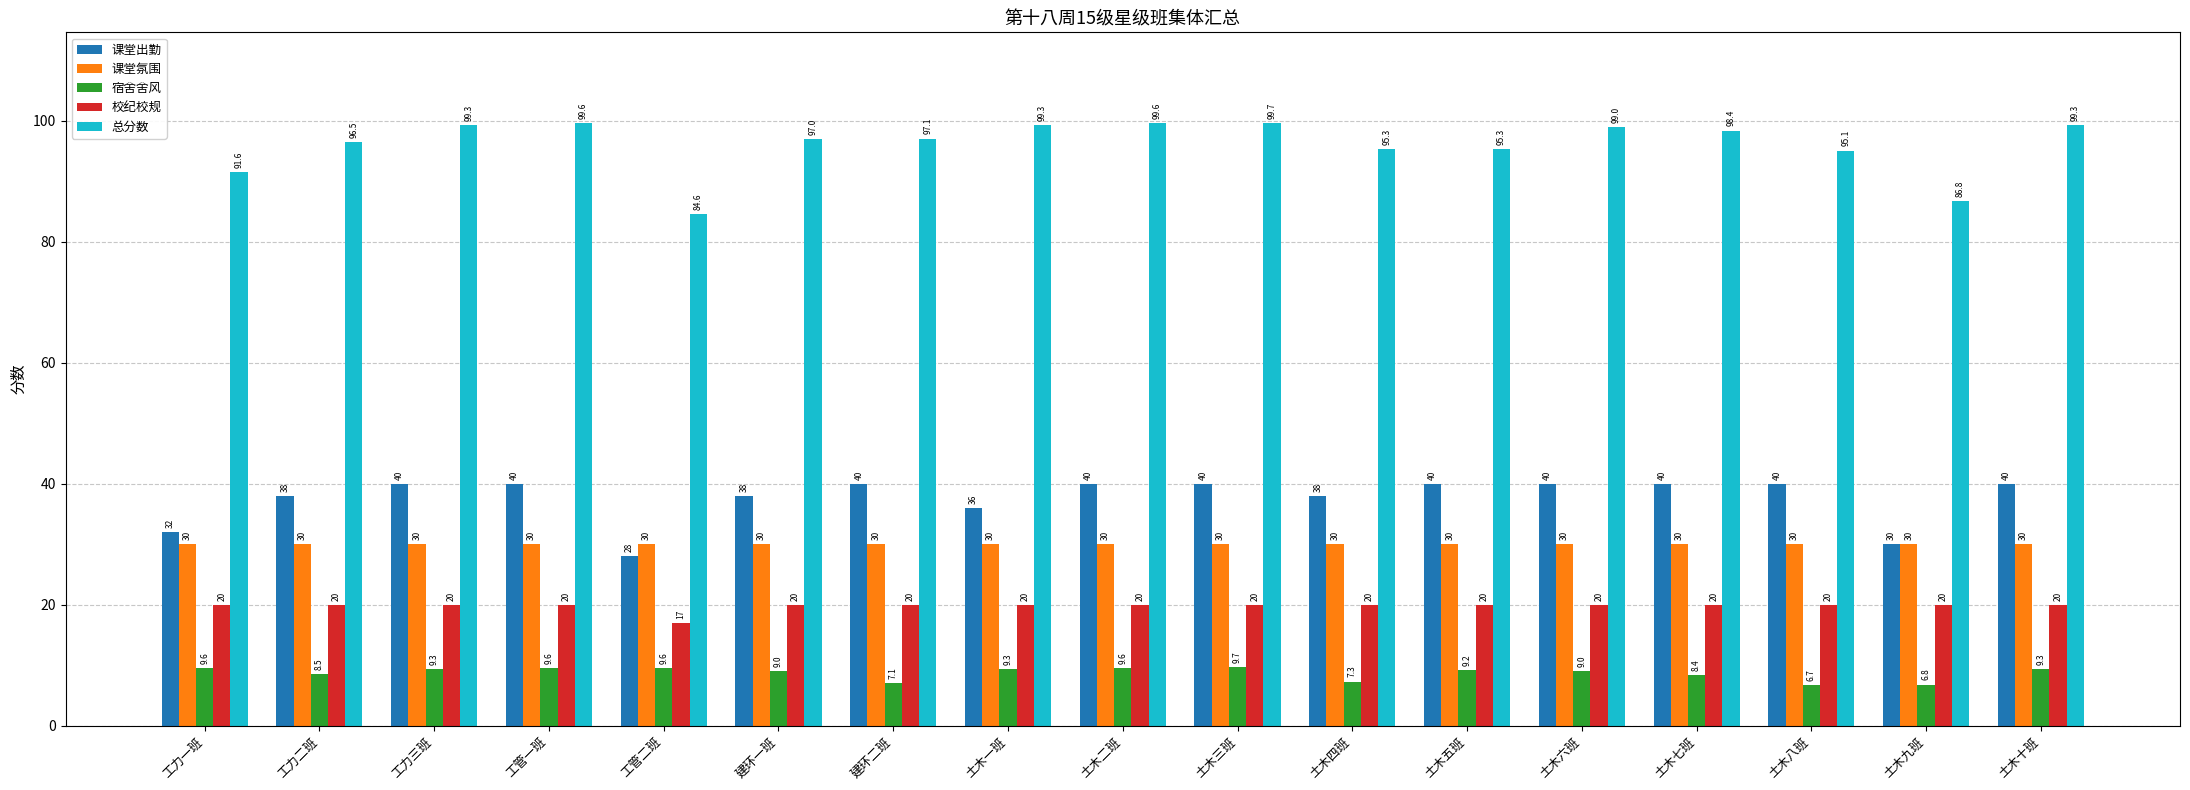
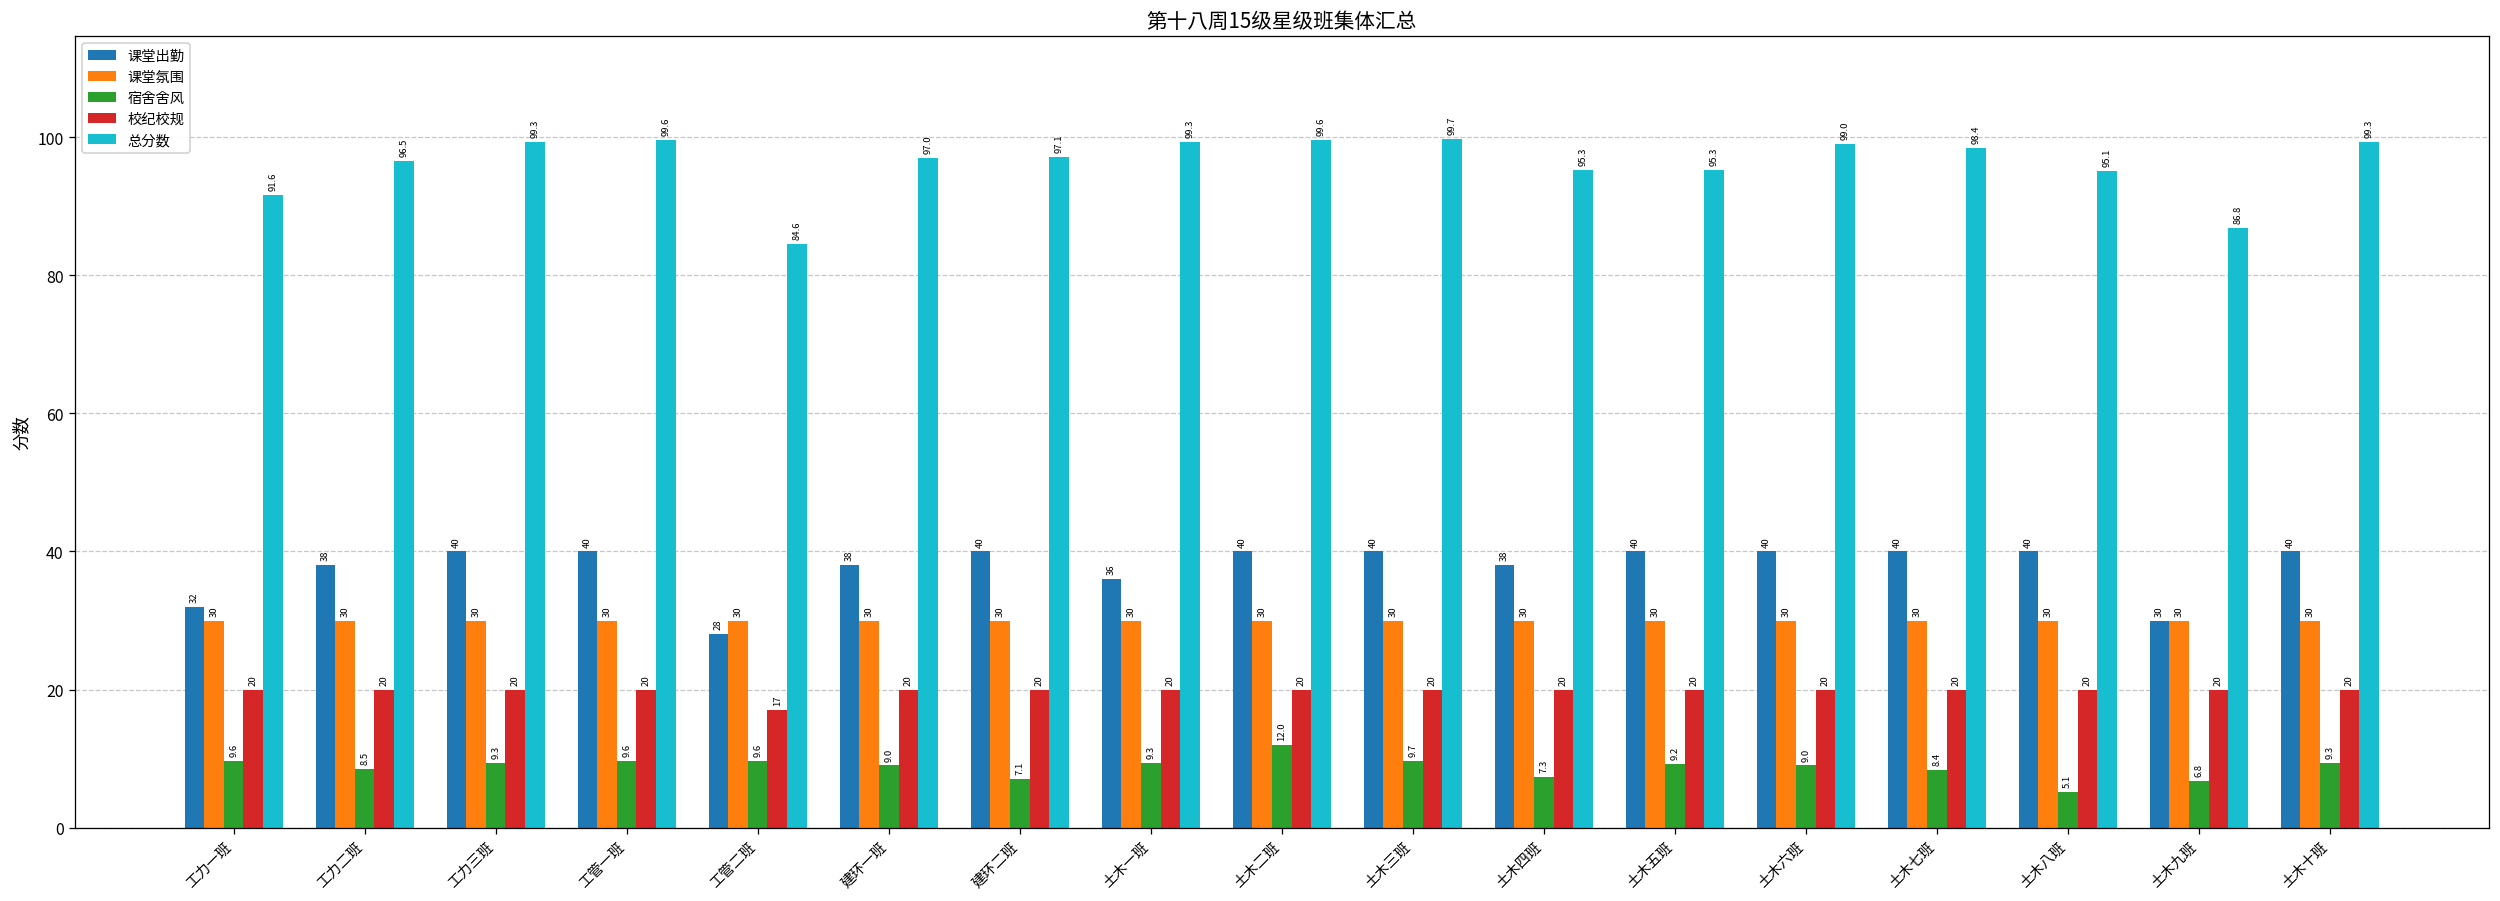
宿舍舍风, 土木二班: 9.6 -> 12.0
宿舍舍风, 土木八班: 6.7 -> 5.1
